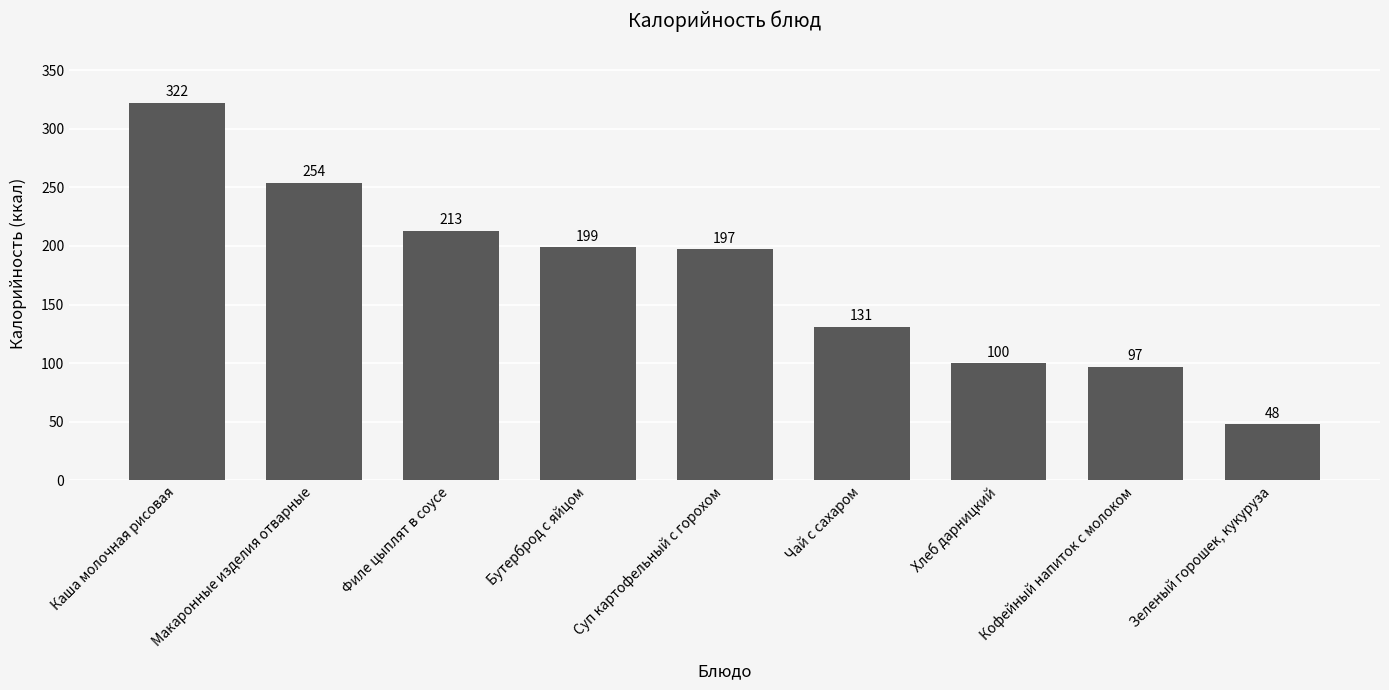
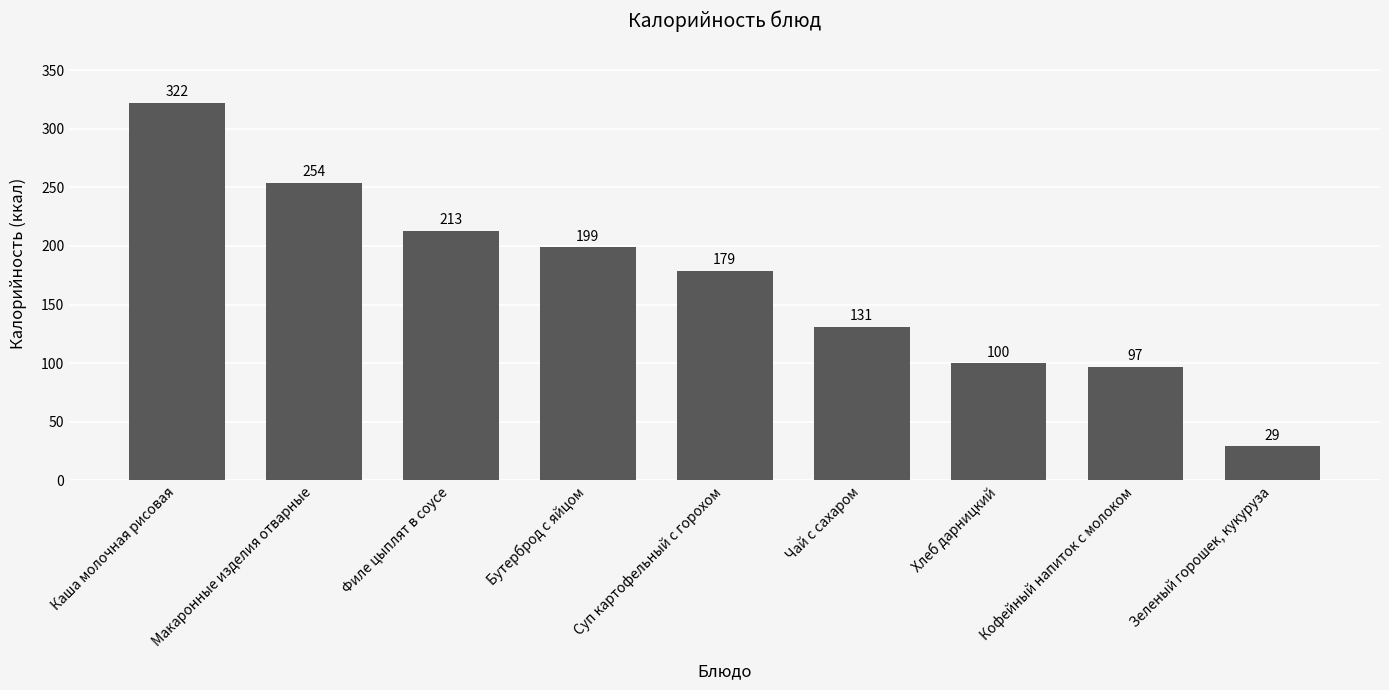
Суп картофельный с горохом: 197 -> 179
Зеленый горошек, кукуруза: 48 -> 29
